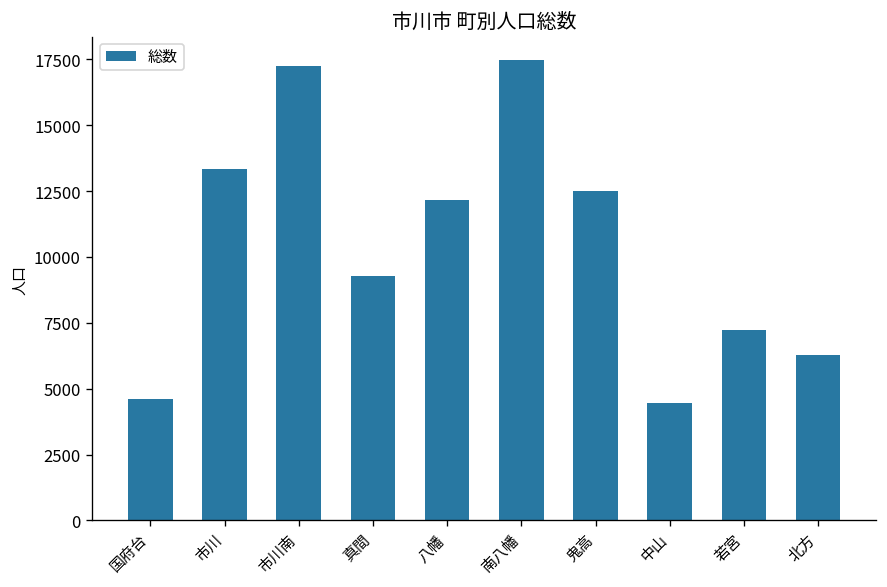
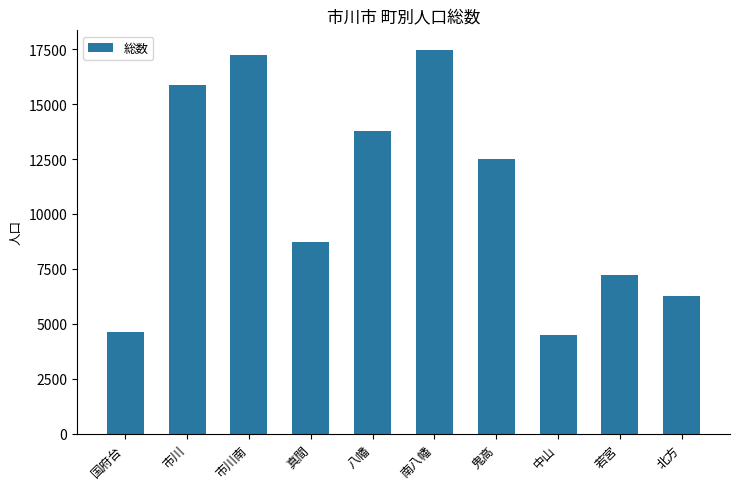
市川: 13300 -> 15900
真間: 9300 -> 8700
八幡: 12200 -> 13800
